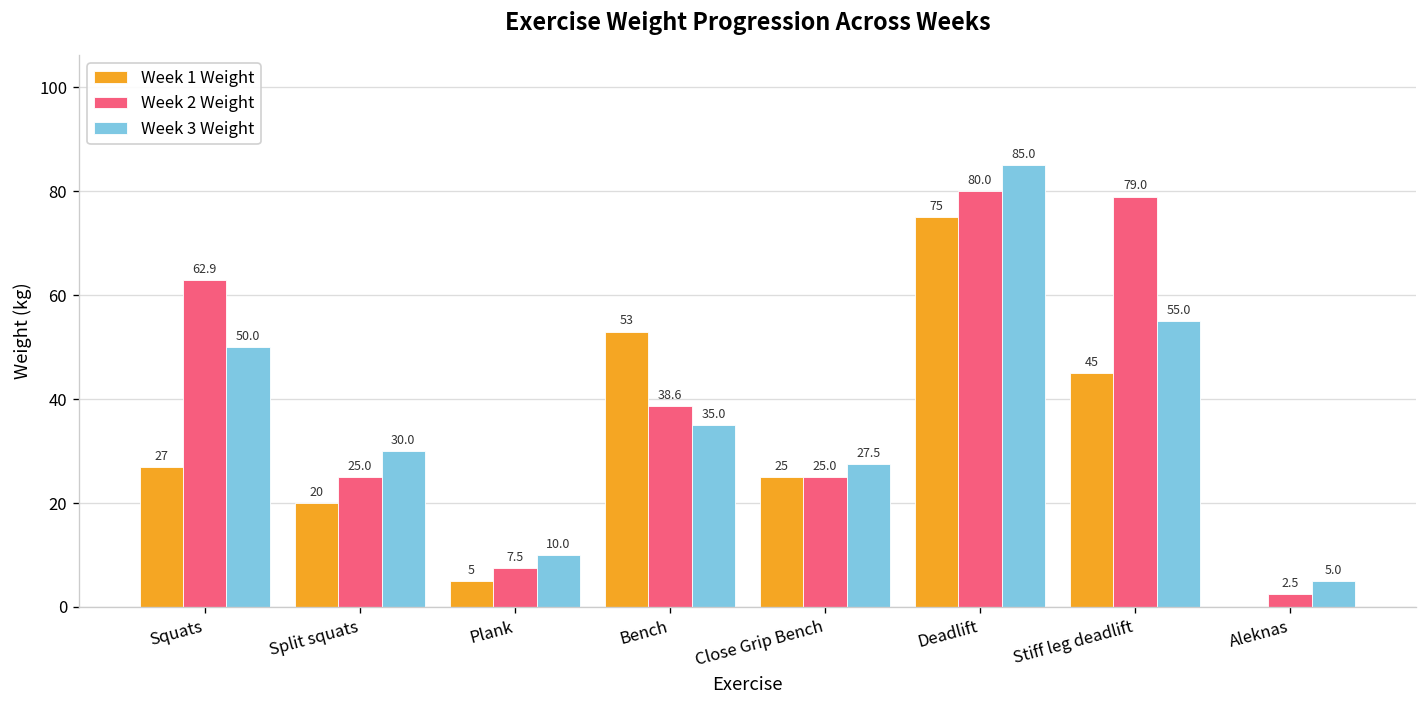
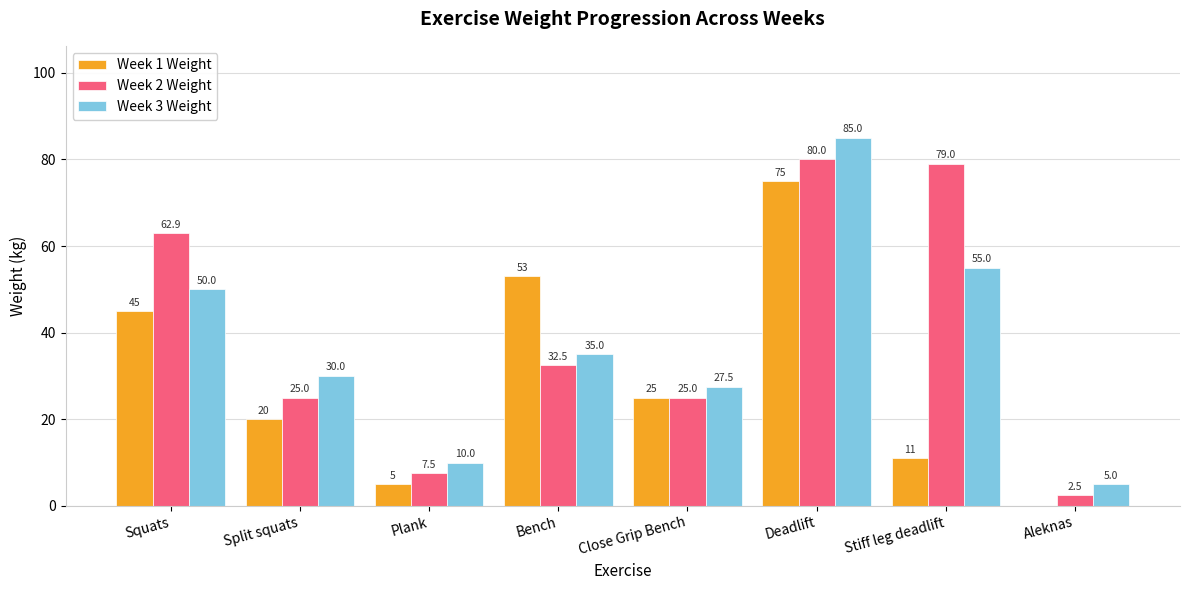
Week 1 Weight, Squats: 27 -> 45
Week 2 Weight, Bench: 38.6 -> 32.5
Week 1 Weight, Stiff leg deadlift: 45 -> 11
